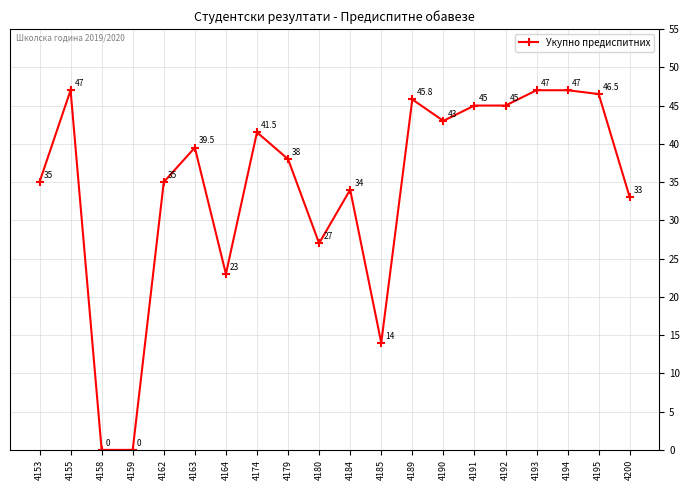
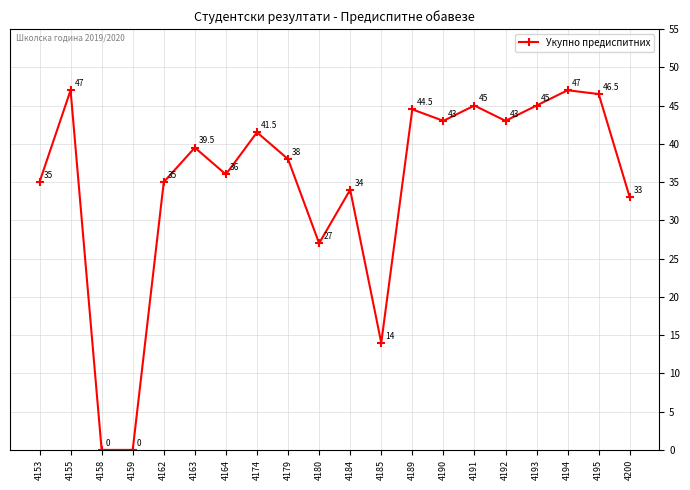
4164: 23 -> 36
4189: 45.8 -> 44.5
4192: 45 -> 43
4193: 47 -> 45
